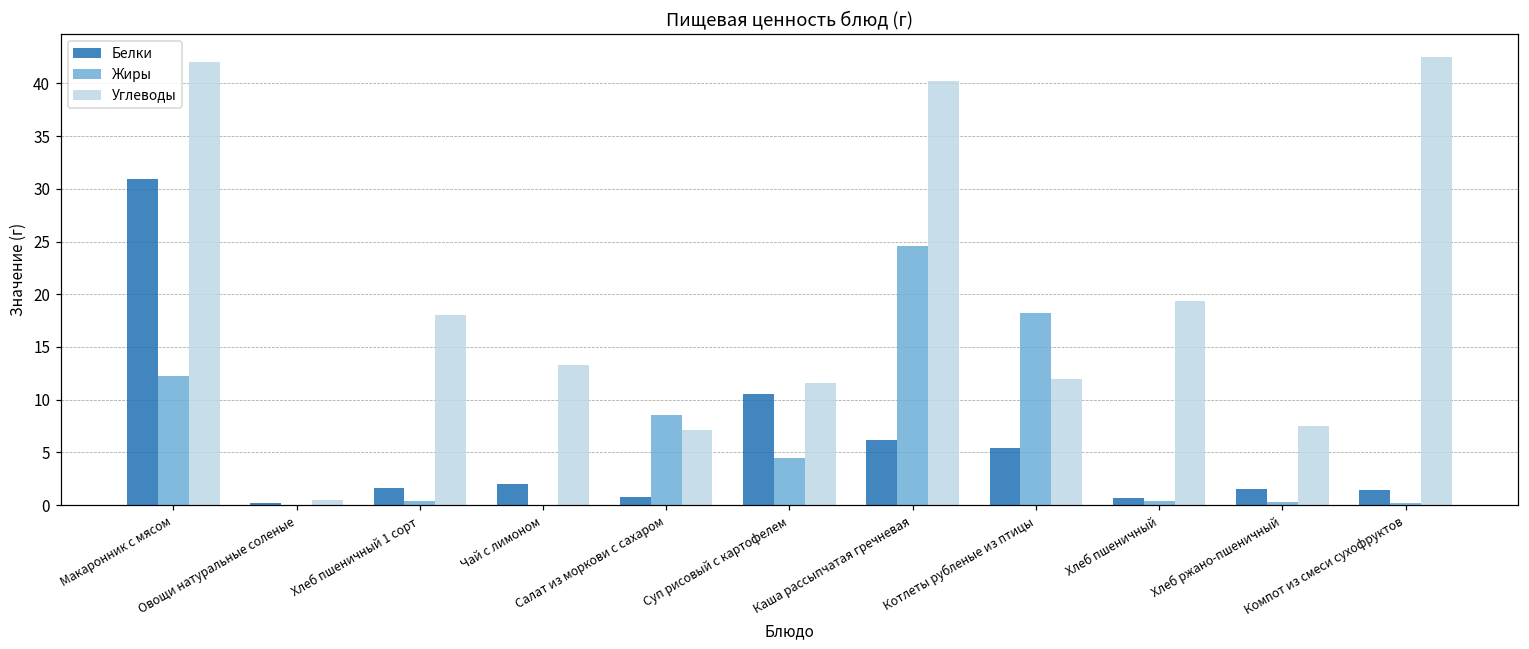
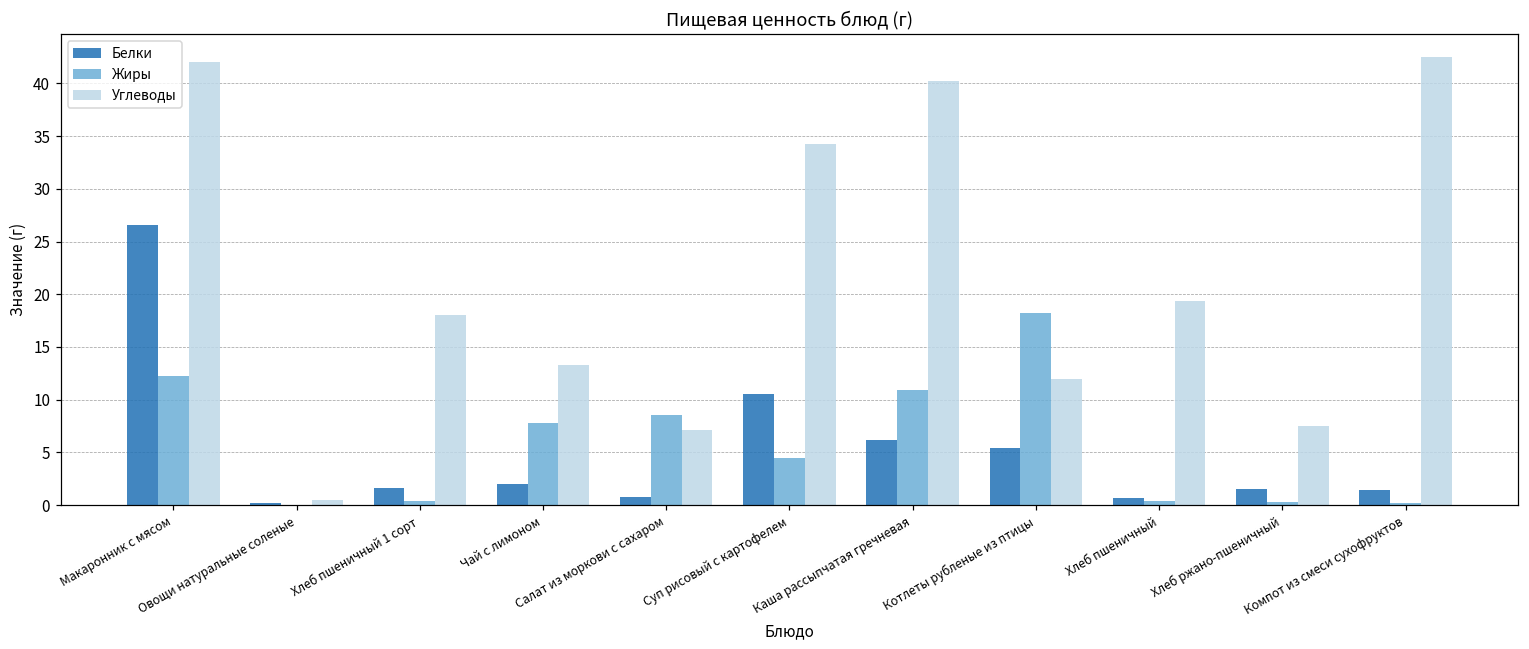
Белки, Макаронник с мясом: 31 -> 27
Жиры, Чай с лимоном: 0 -> 8
Углеводы, Суп рисовый с картофелем: 12 -> 34
Жиры, Каша рассыпчатая гречневая: 25 -> 11
